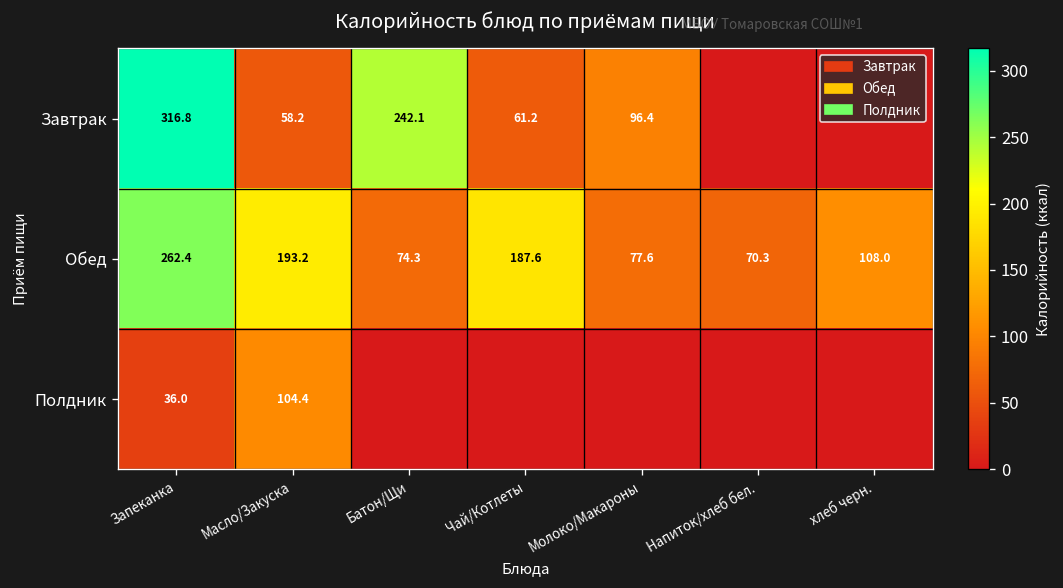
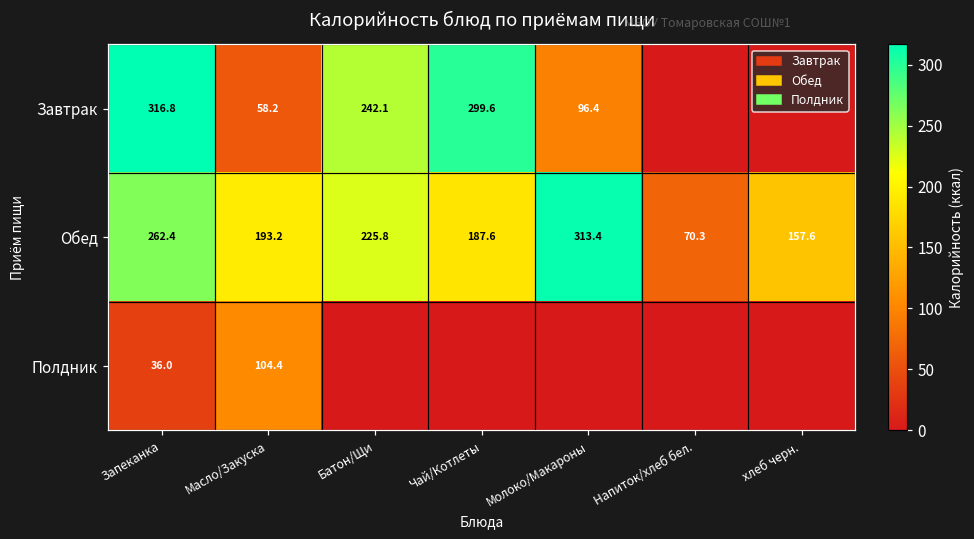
Завтрак, Чай/Котлеты: 61.2 -> 299.6
Обед, Батон/Щи: 74.3 -> 225.8
Обед, Молоко/Макароны: 77.6 -> 313.4
Обед, хлеб черн.: 108.0 -> 157.6
